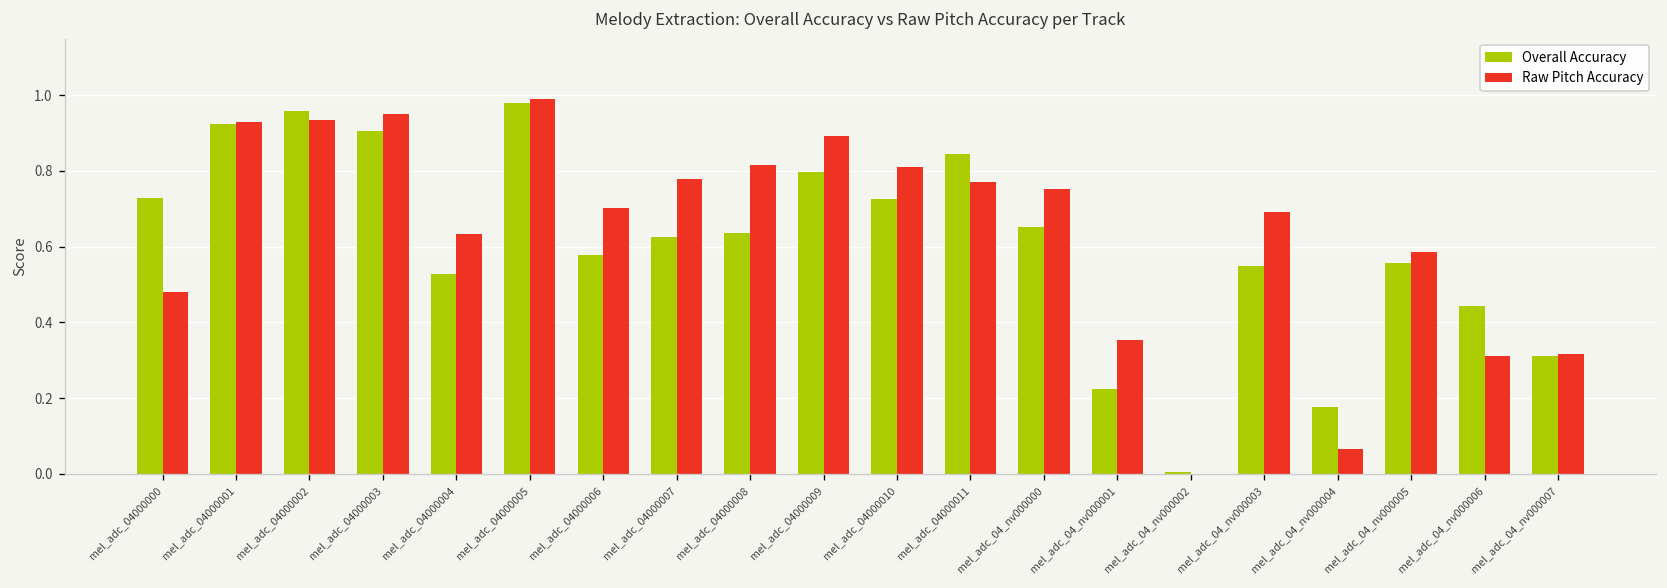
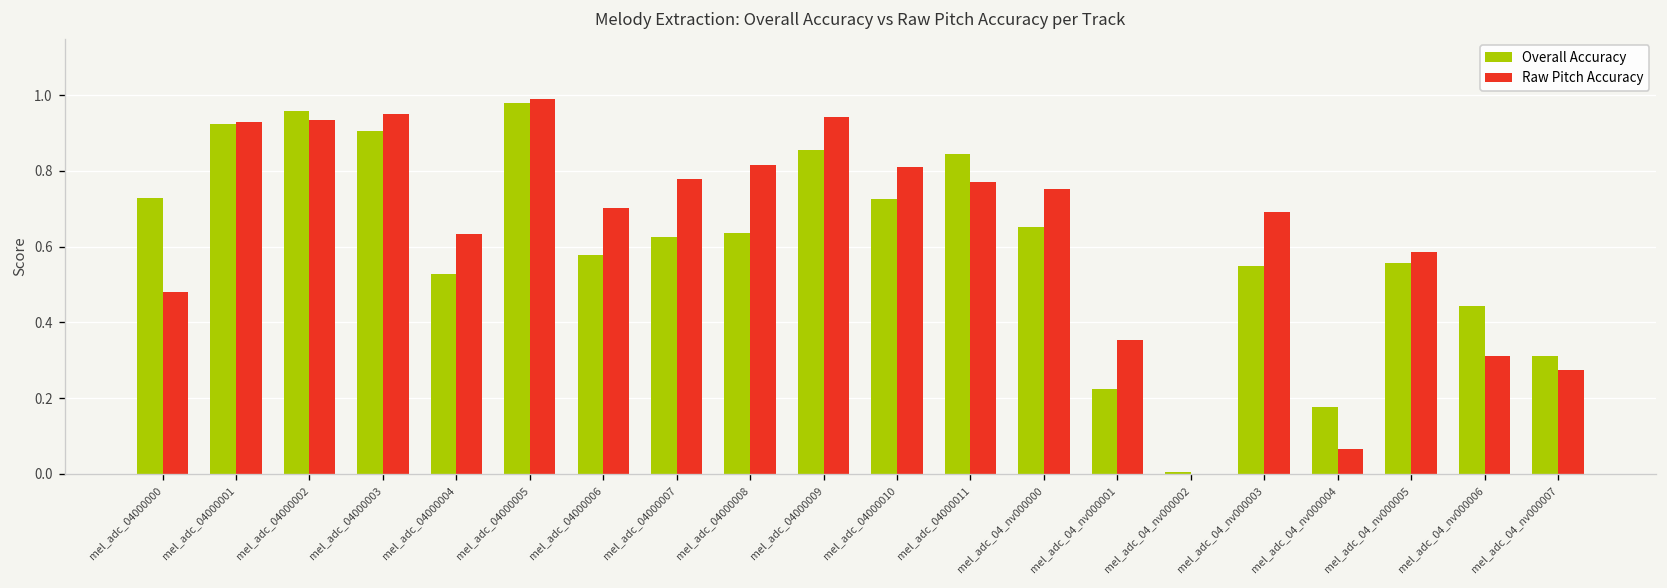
Overall Accuracy, mel_adc_04000009: 0.80 -> 0.86
Raw Pitch Accuracy, mel_adc_04000009: 0.89 -> 0.94
Raw Pitch Accuracy, mel_adc_04_nv000007: 0.32 -> 0.27
